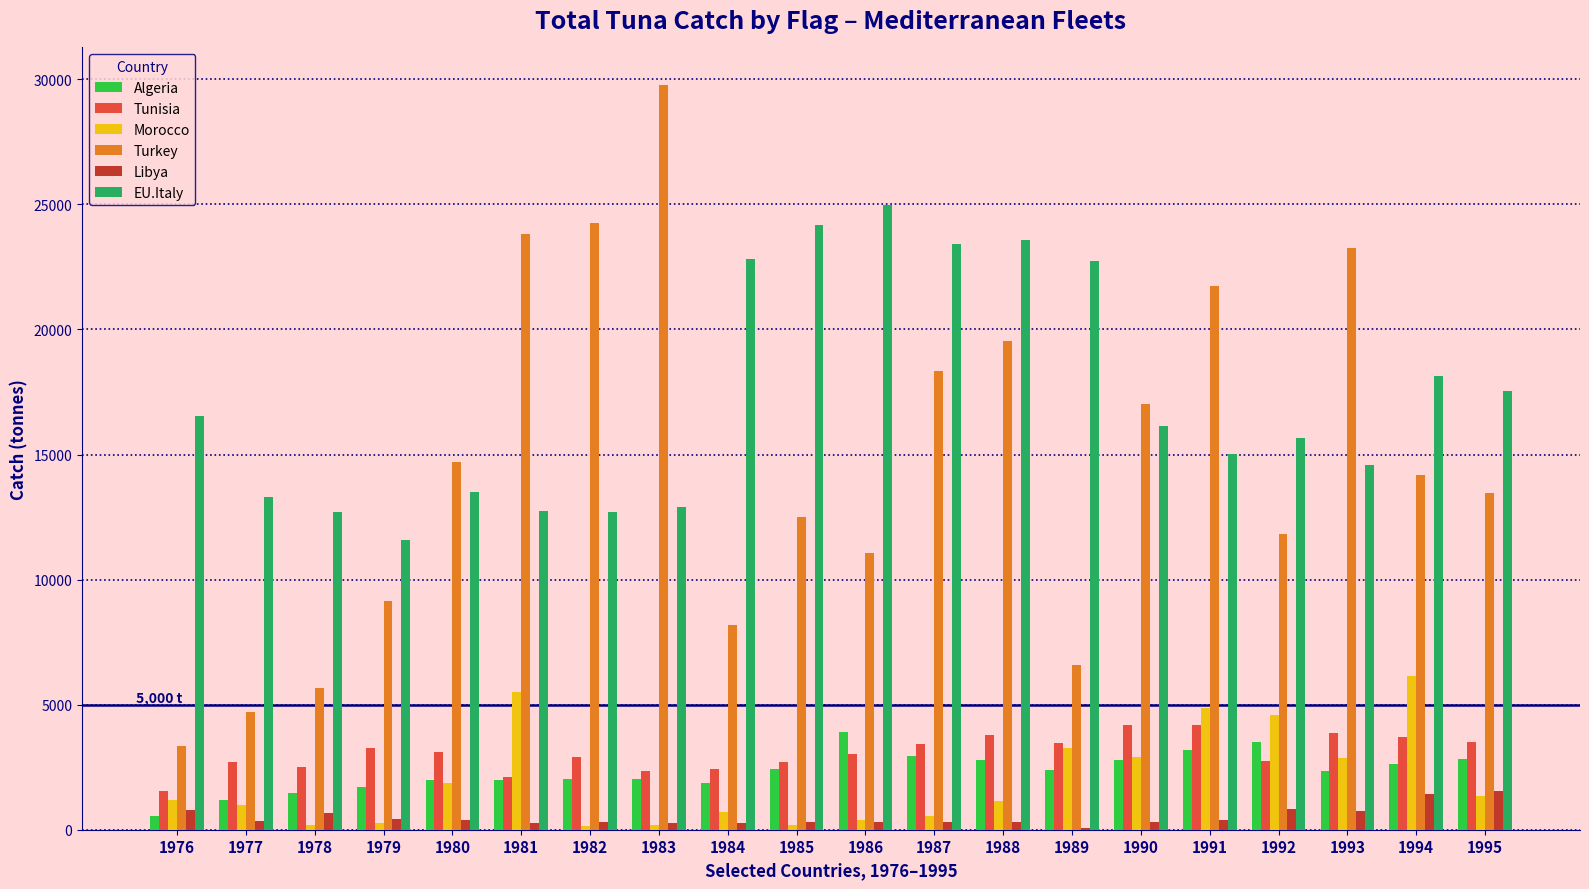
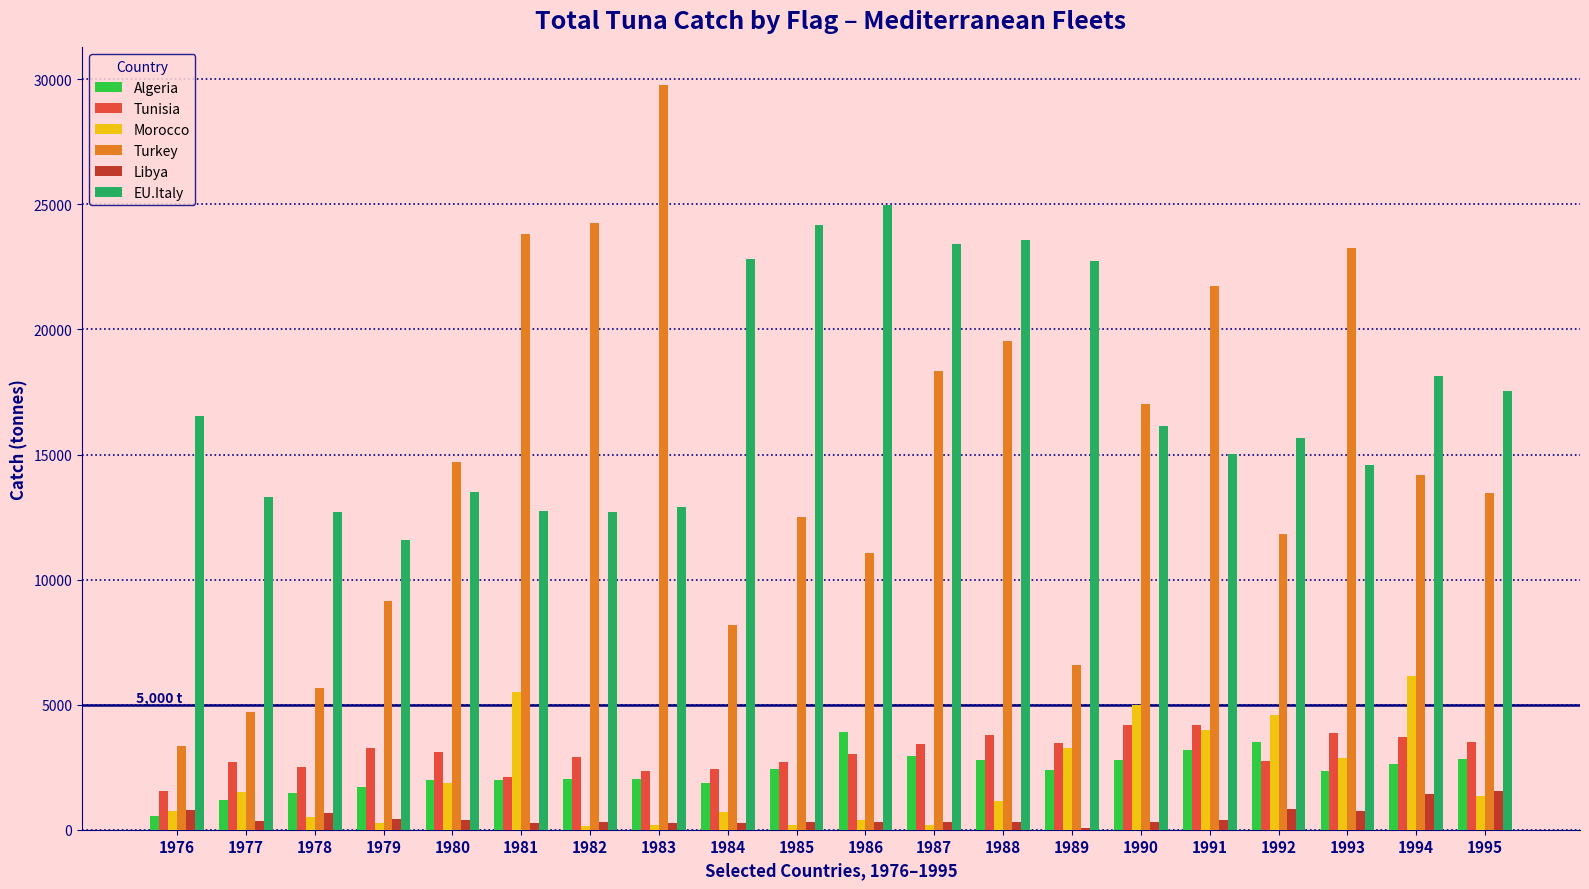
Morocco, 1976: 1200 -> 700
Morocco, 1977: 1000 -> 1500
Morocco, 1978: 200 -> 500
Morocco, 1987: 500 -> 200
Morocco, 1990: 2900 -> 5000
Morocco, 1991: 4900 -> 4000
